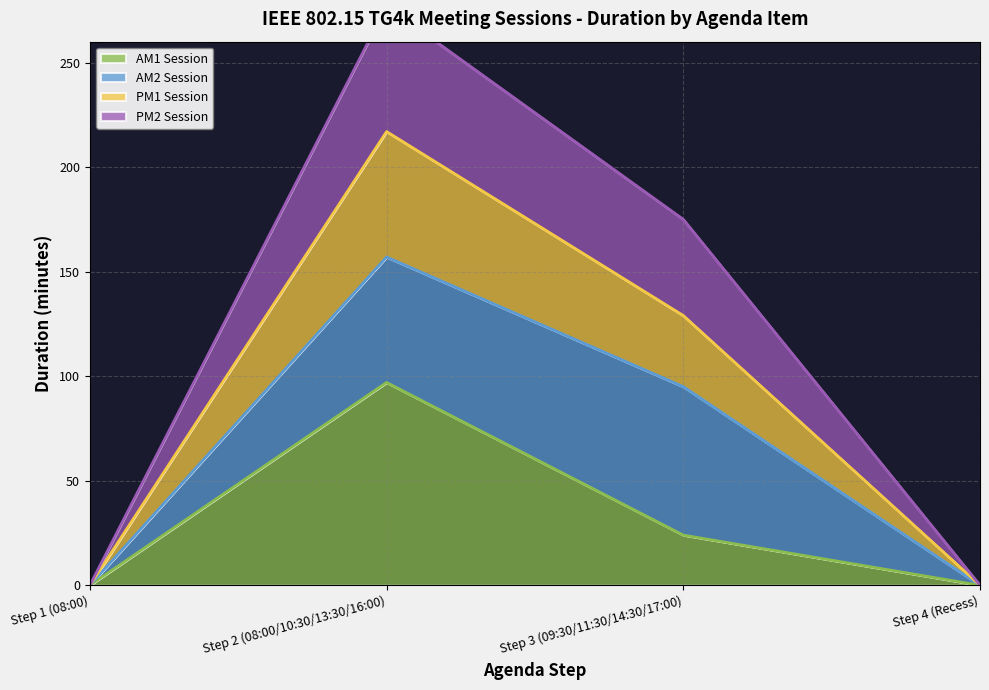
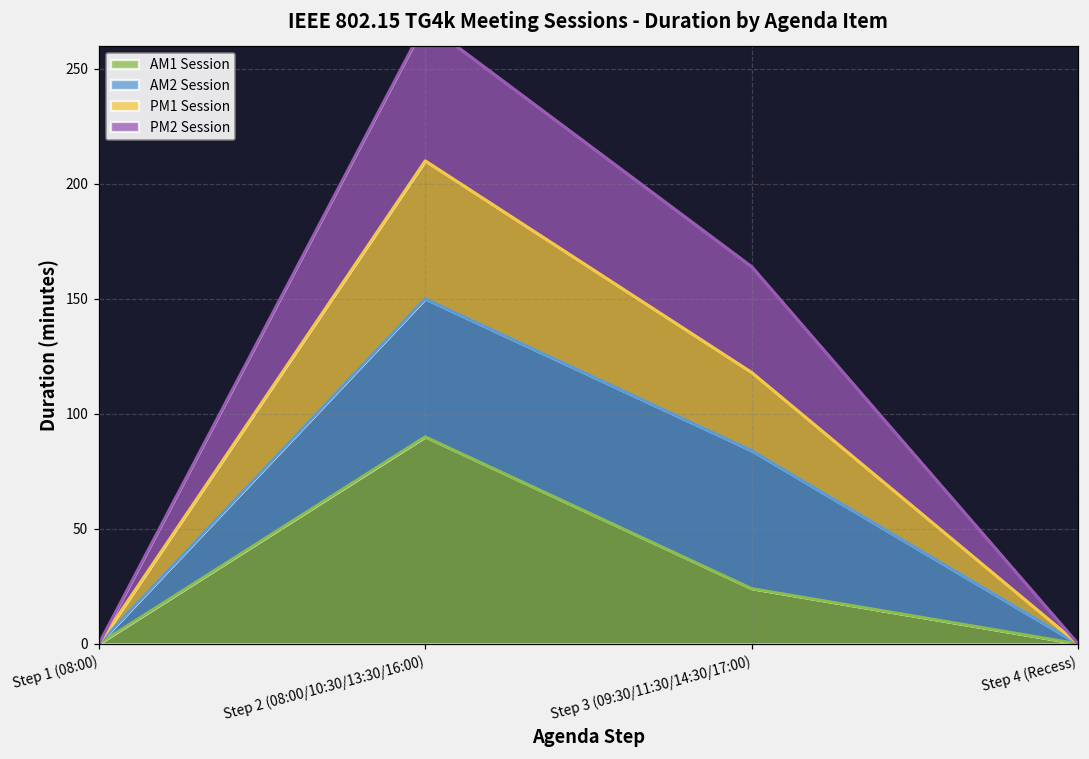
AM1 Session, Step 2 (08:00/10:30/13:30/16:00): 97 -> 90
AM2 Session, Step 3 (09:30/11:30/14:30/17:00): 71 -> 60
